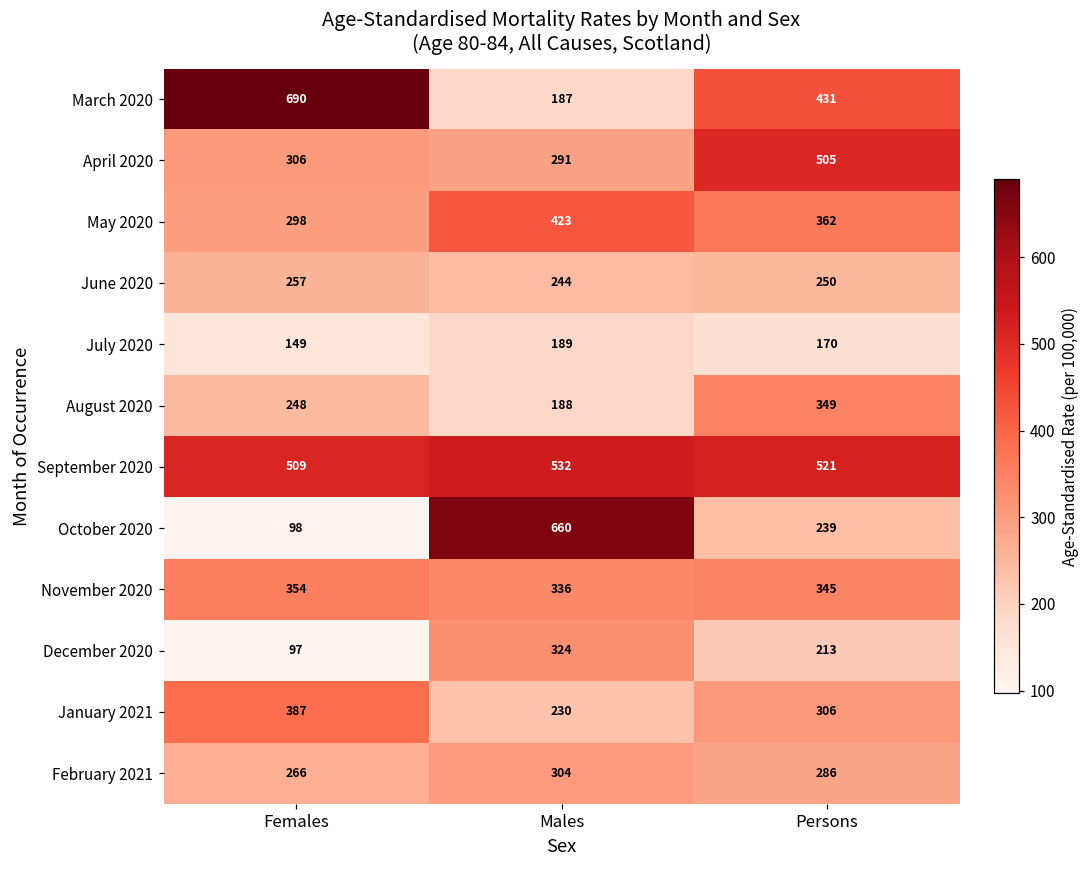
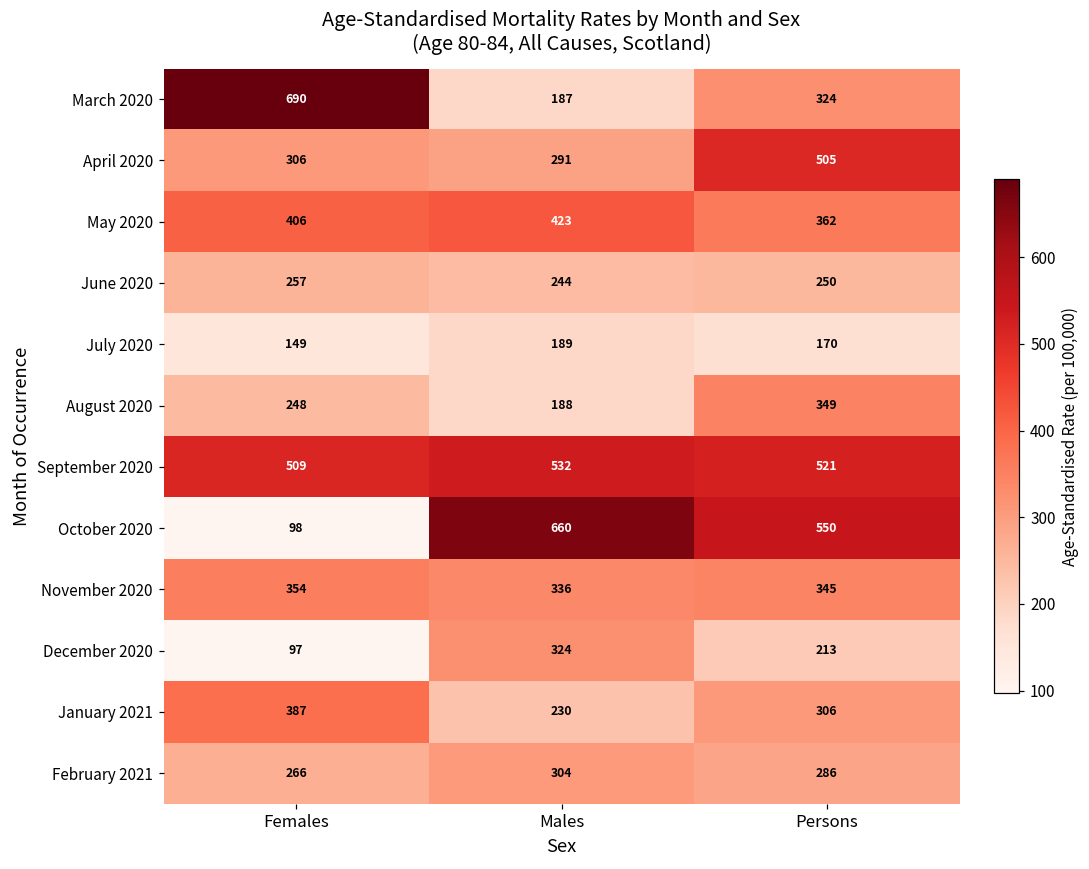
March 2020, Persons: 431 -> 324
May 2020, Females: 298 -> 406
October 2020, Persons: 239 -> 550
